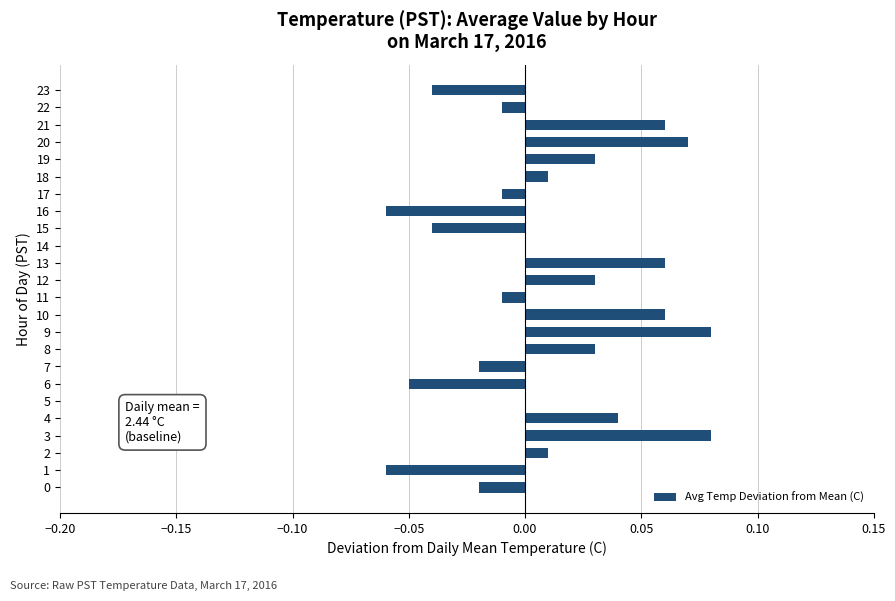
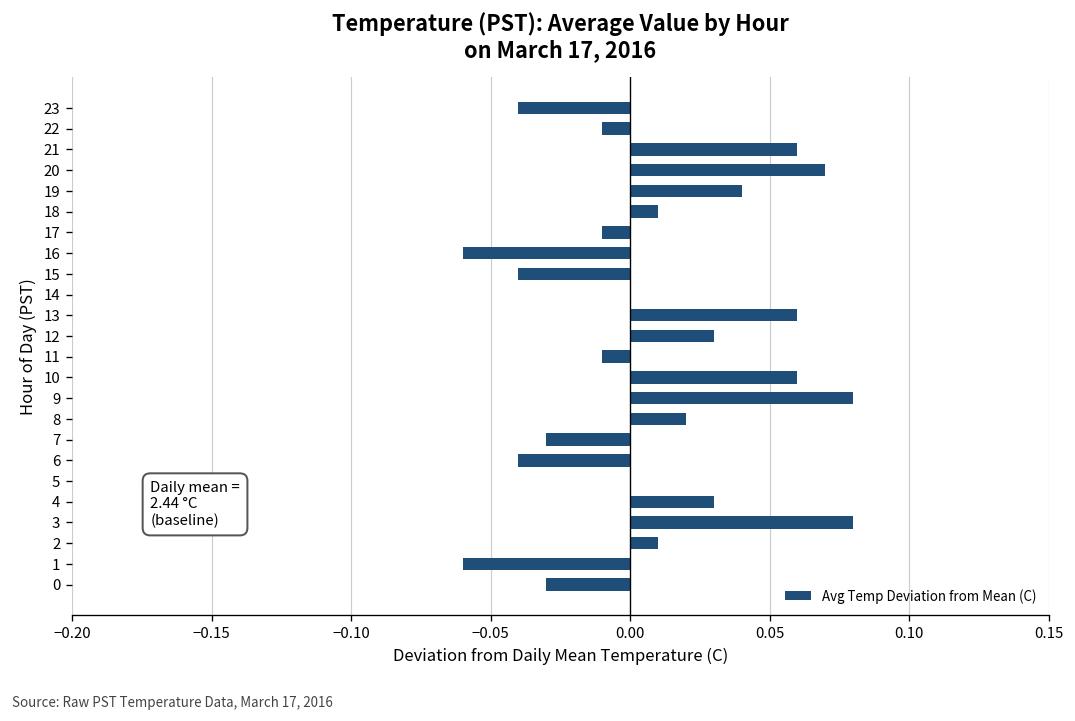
19: 0.030 -> 0.040
8: 0.030 -> 0.020
7: -0.020 -> -0.030
6: -0.050 -> -0.040
4: 0.040 -> 0.030
0: -0.020 -> -0.030
